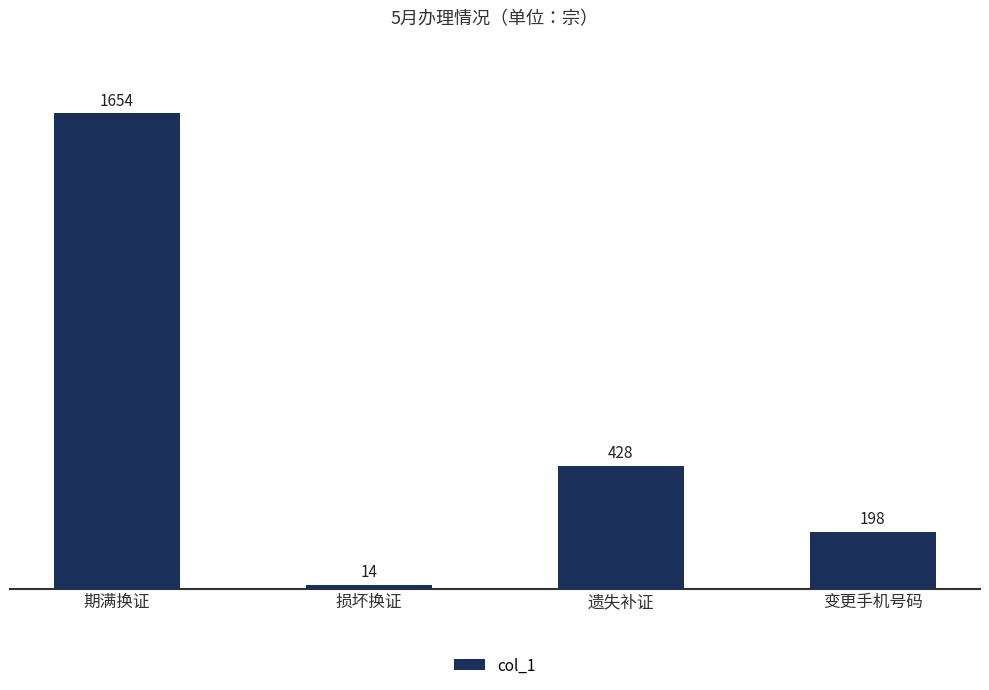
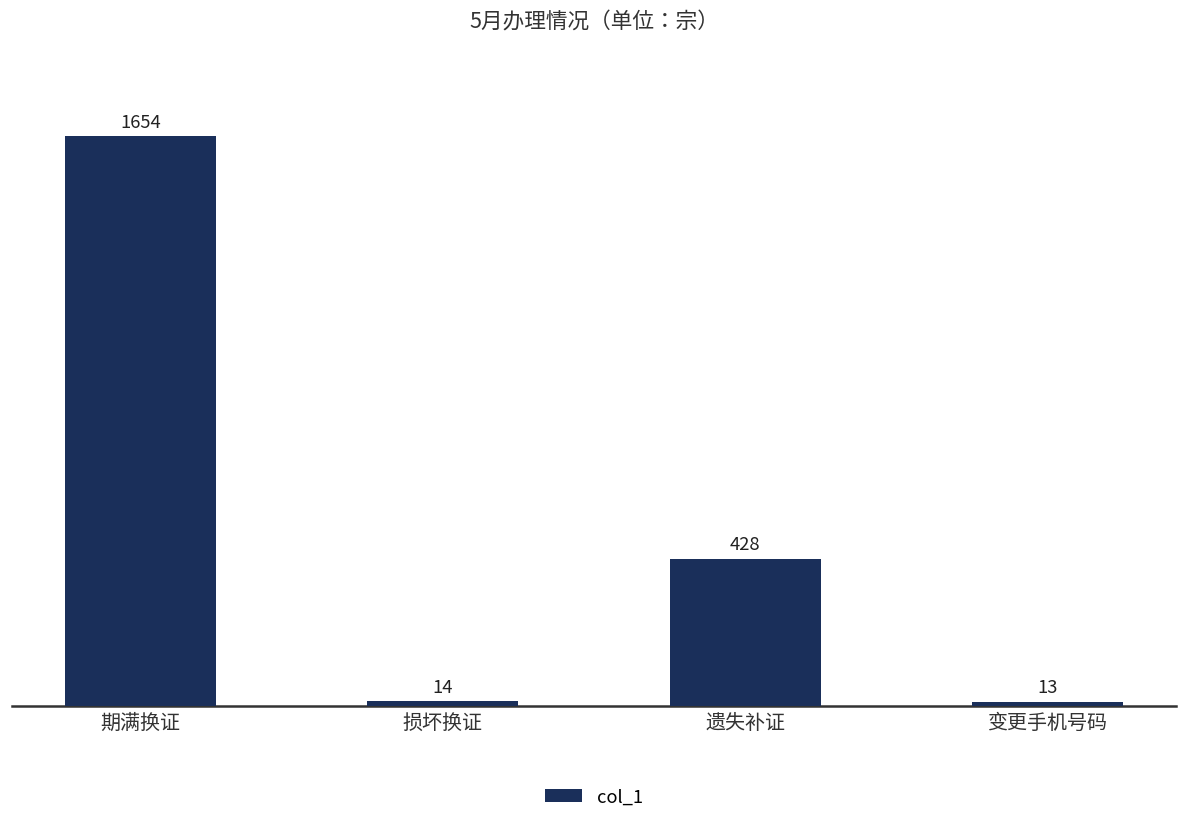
变更手机号码: 198 -> 13
